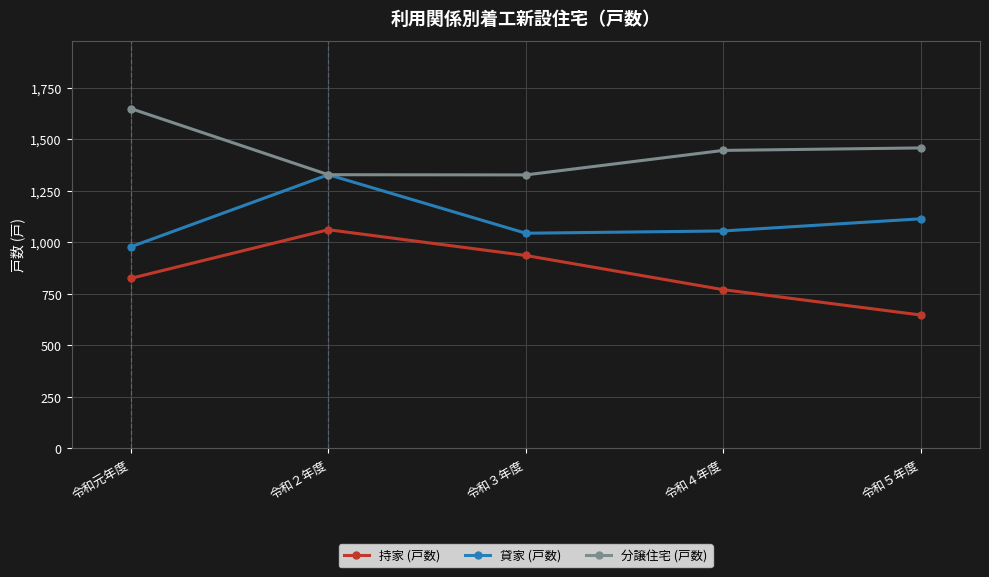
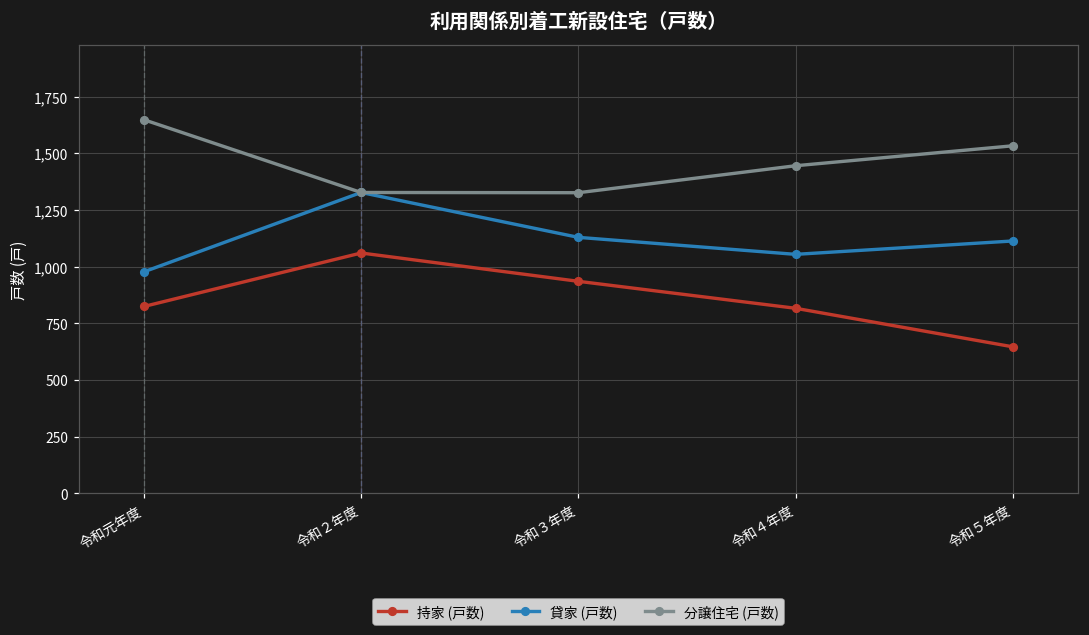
貸家 (戸数), 令和３年度: 1,040 -> 1,130
持家 (戸数), 令和４年度: 770 -> 820
分譲住宅 (戸数), 令和５年度: 1,460 -> 1,530
